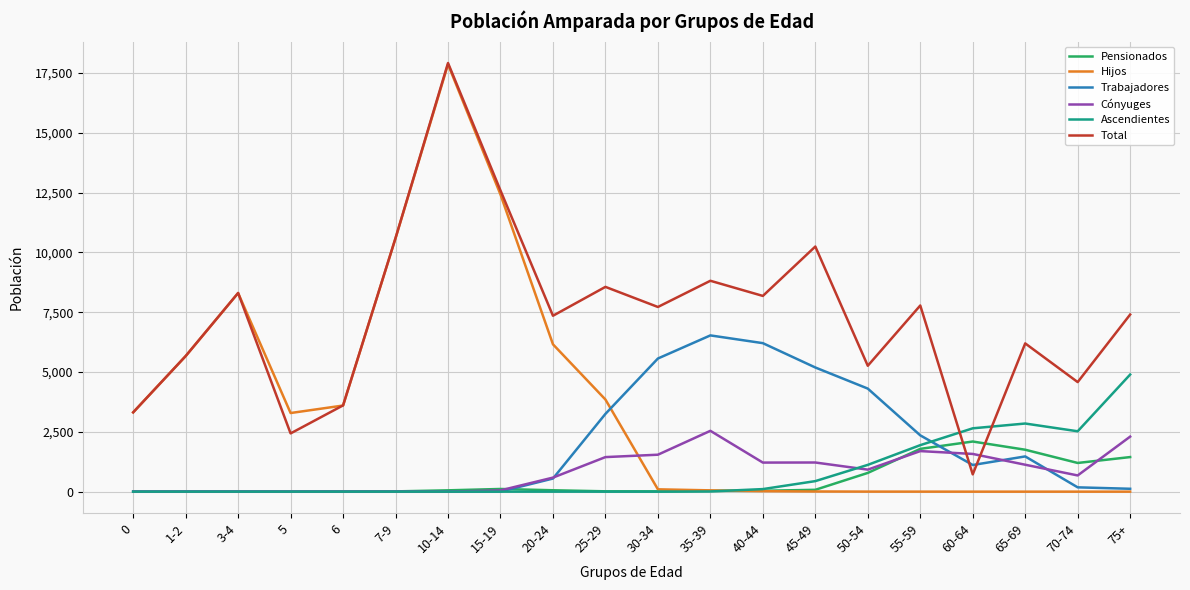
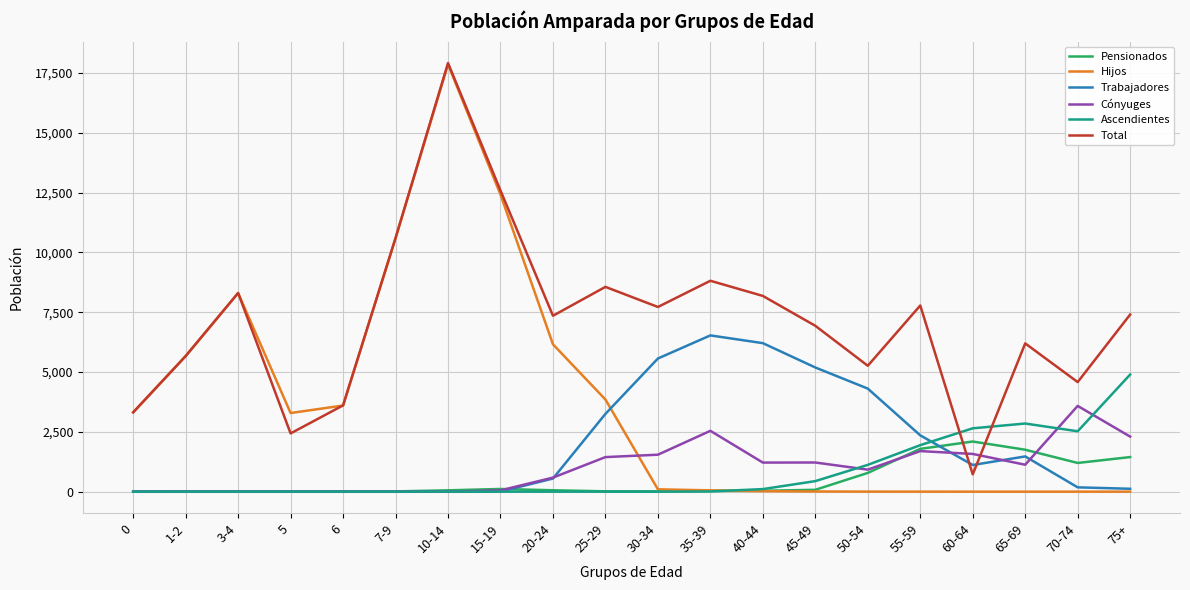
Total, 45-49: 10,200 -> 6,900
Cónyuges, 70-74: 700 -> 3,600
